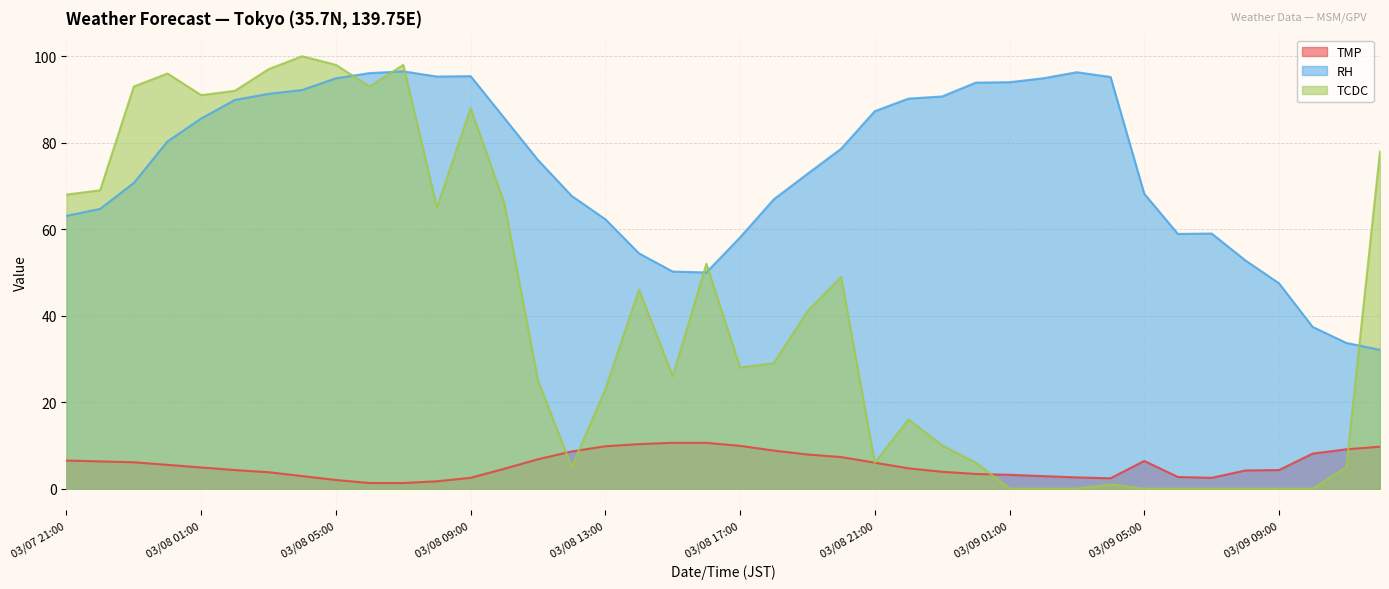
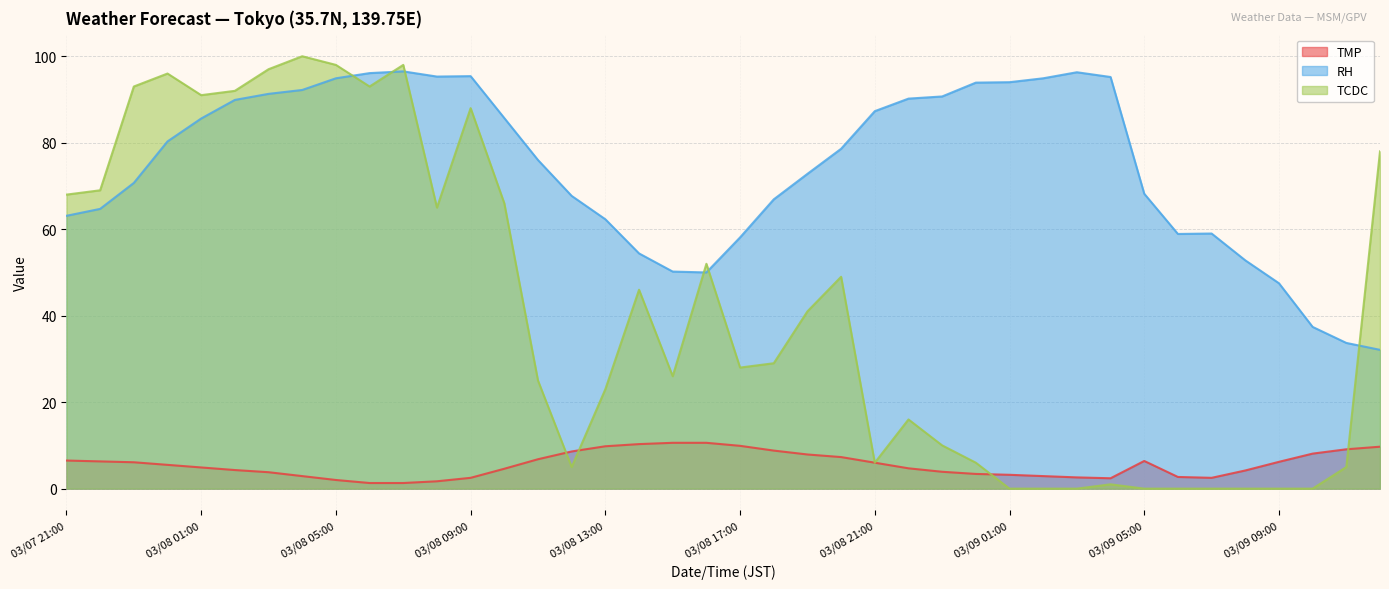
TMP, 03/09 09:00: 4 -> 6
